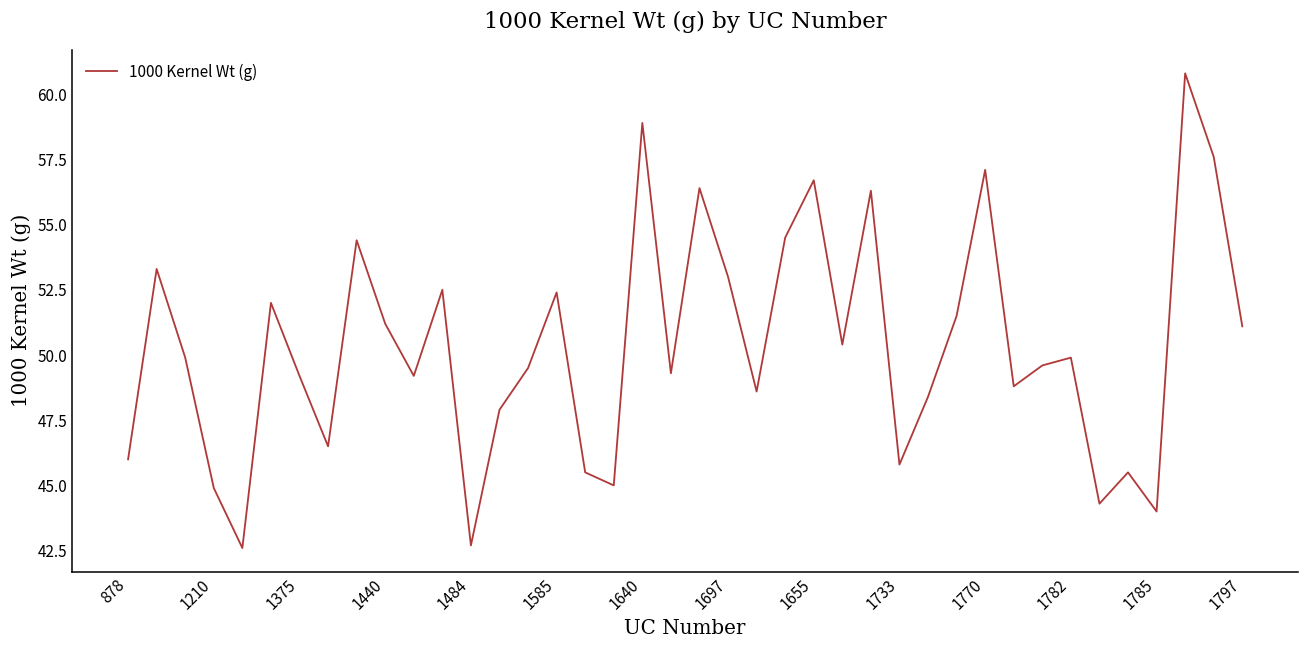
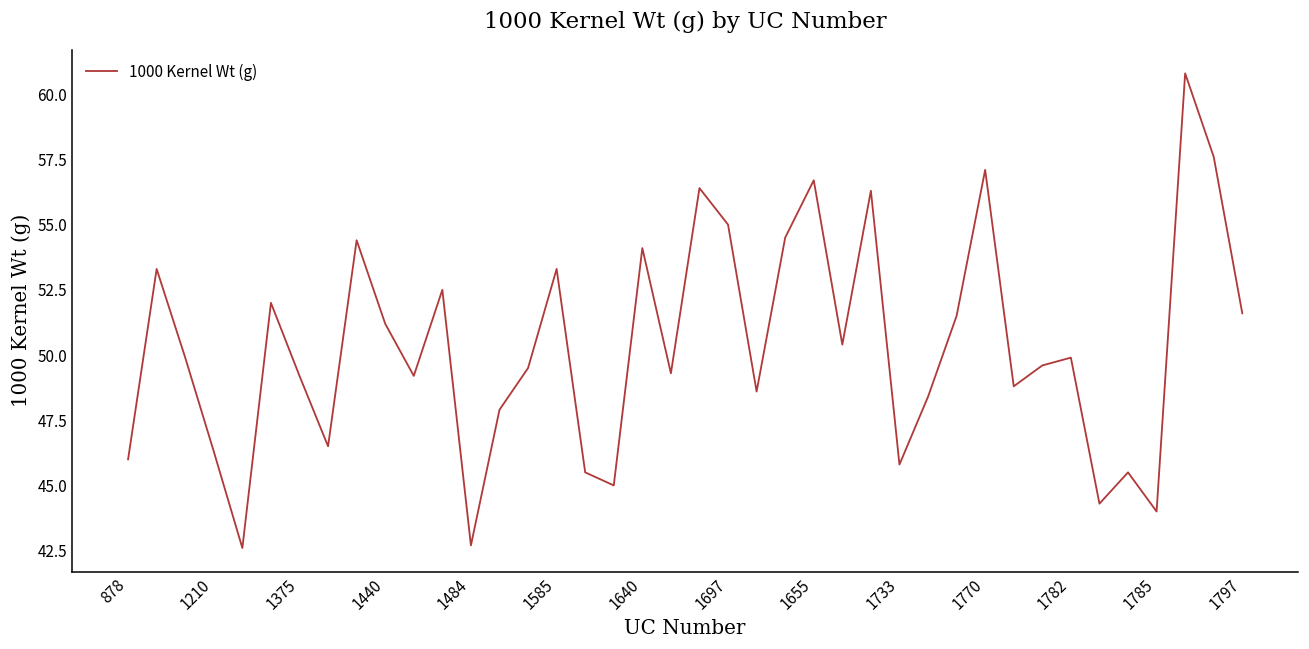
1210: 44.9 -> 46.3
1585: 52.4 -> 53.3
1640: 58.9 -> 54.1
1697: 53 -> 55
1797: 51.1 -> 51.6
